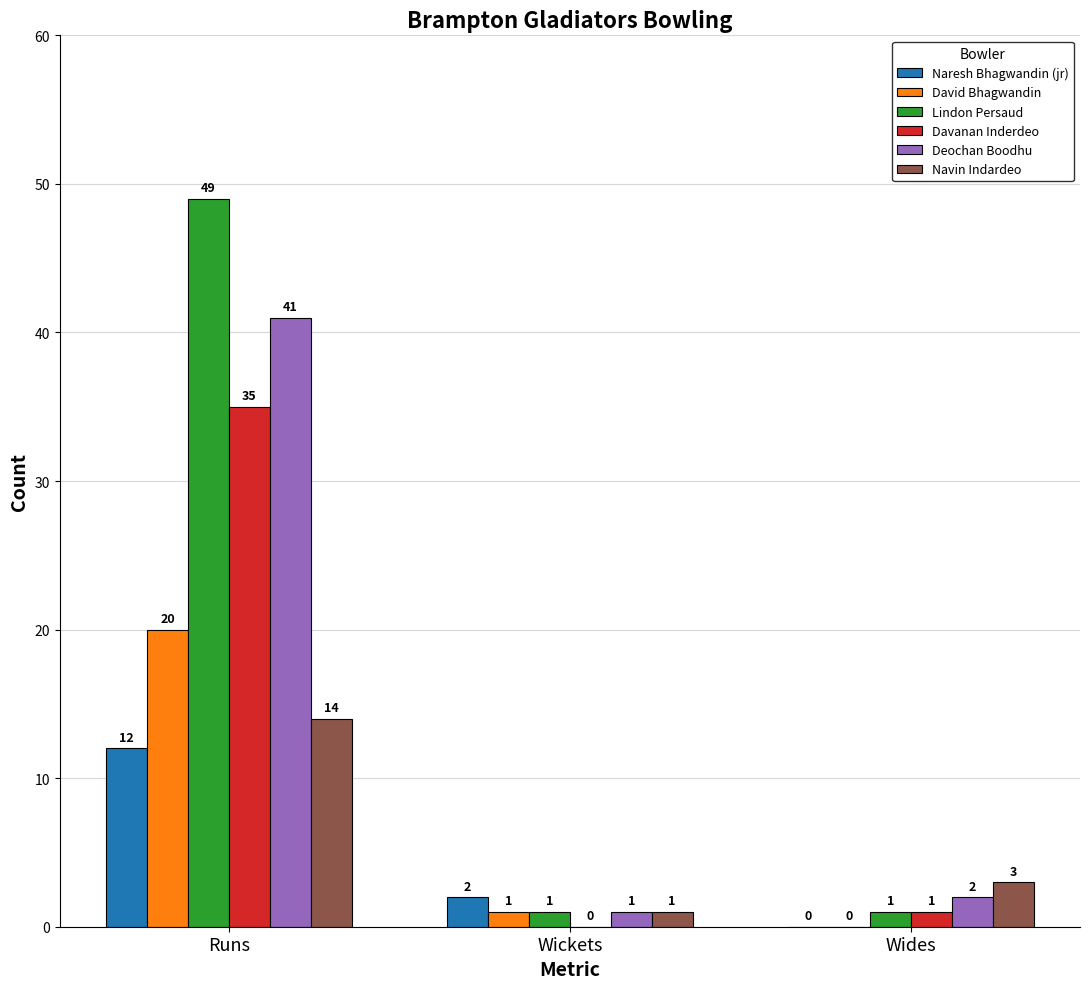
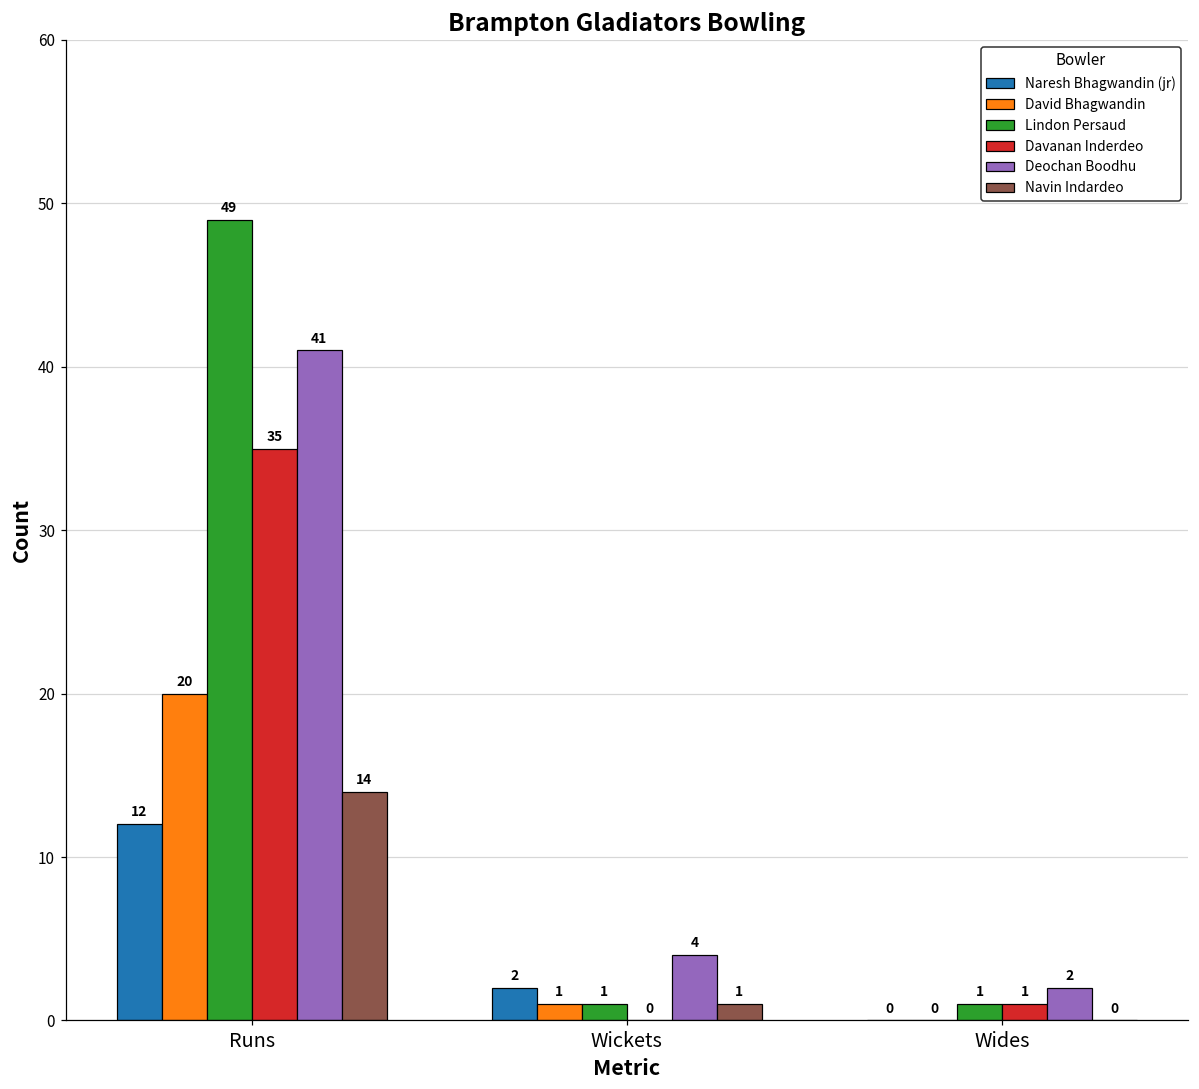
Deochan Boodhu, Wickets: 1 -> 4
Navin Indardeo, Wides: 3 -> 0
